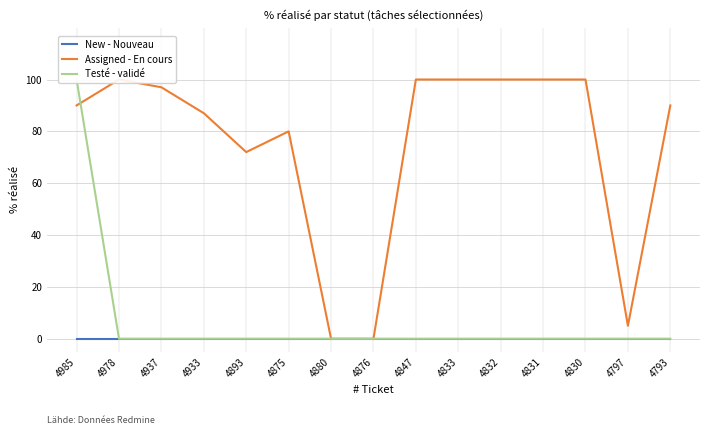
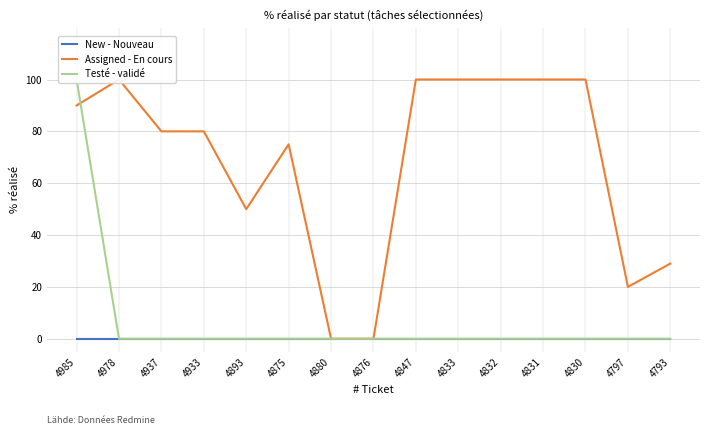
Assigned - En cours, 4937: 97 -> 80
Assigned - En cours, 4933: 87 -> 80
Assigned - En cours, 4893: 72 -> 50
Assigned - En cours, 4875: 80 -> 75
Assigned - En cours, 4797: 5 -> 20
Assigned - En cours, 4793: 90 -> 29
